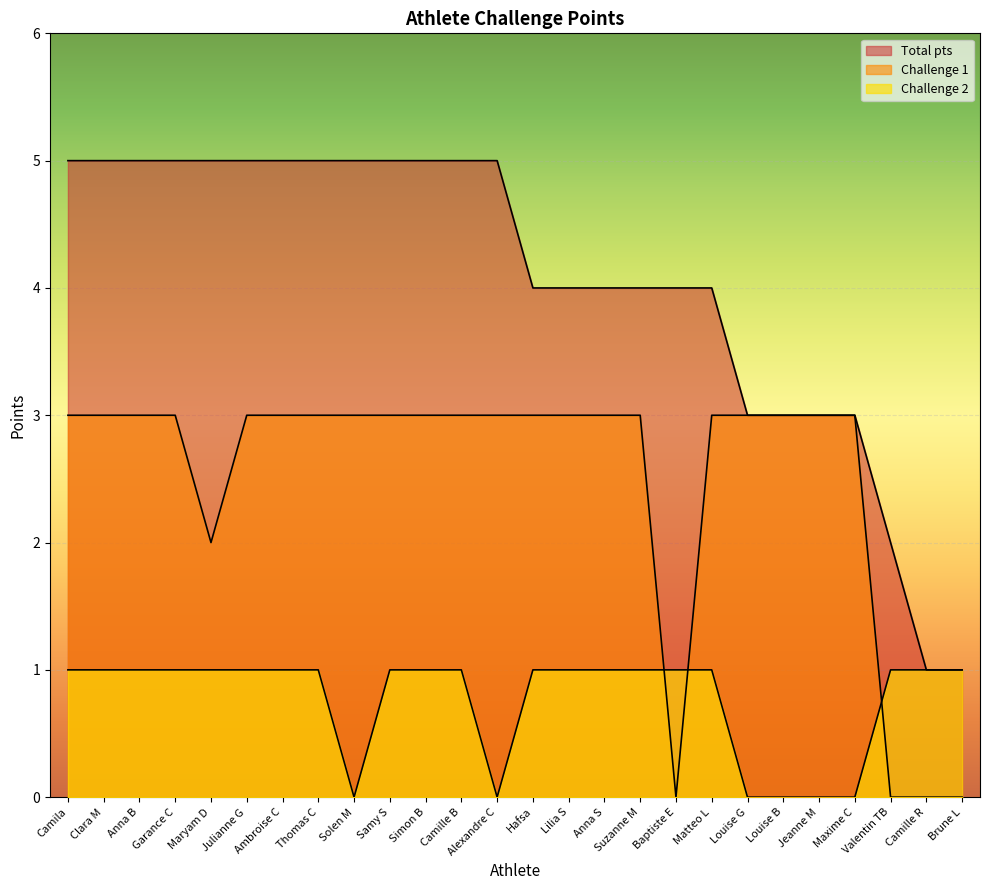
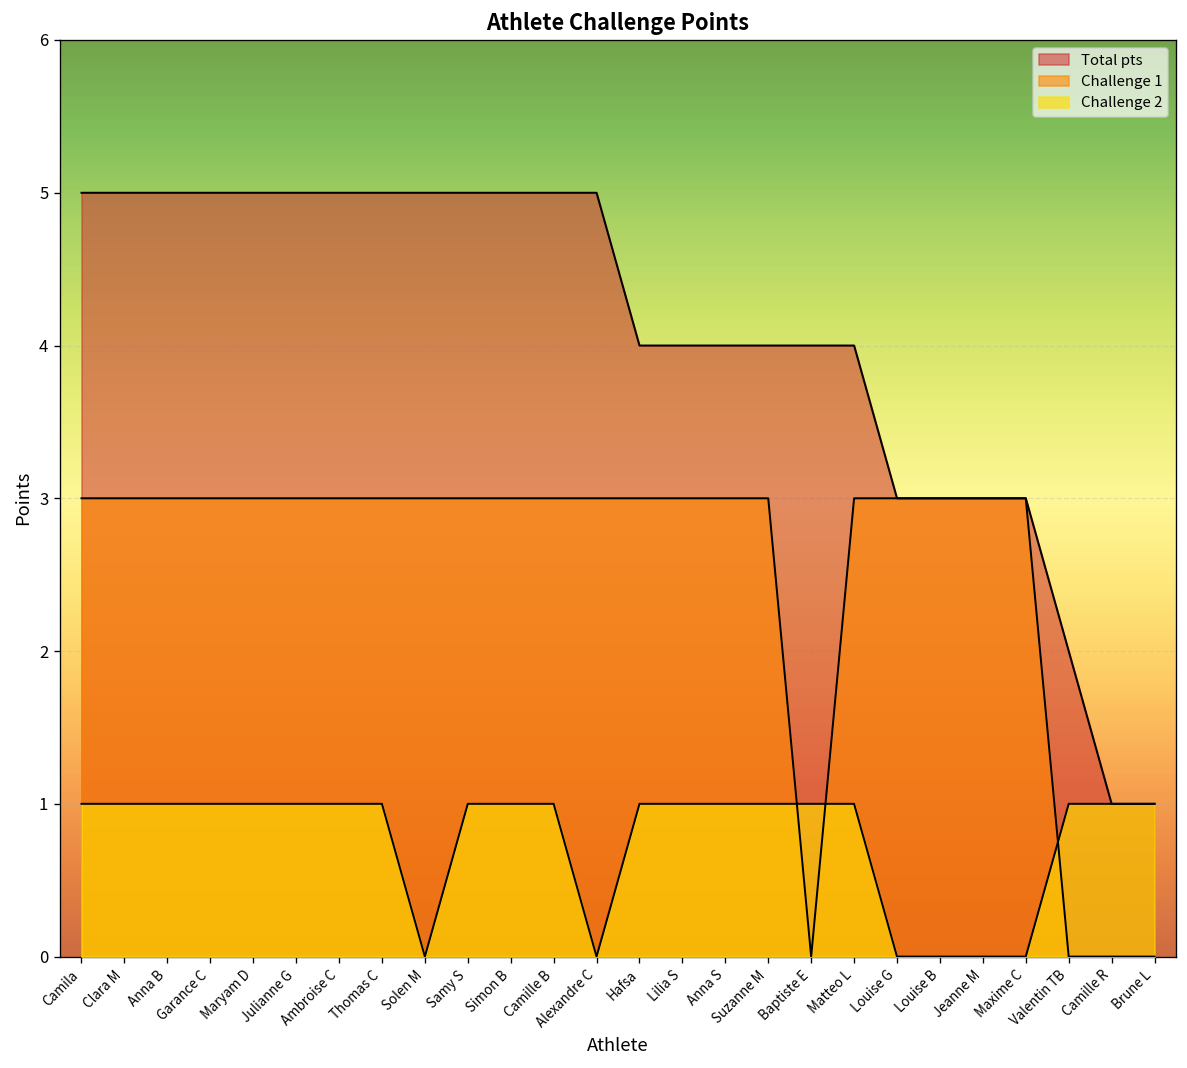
Challenge 1, Maryam D: 2 -> 3
